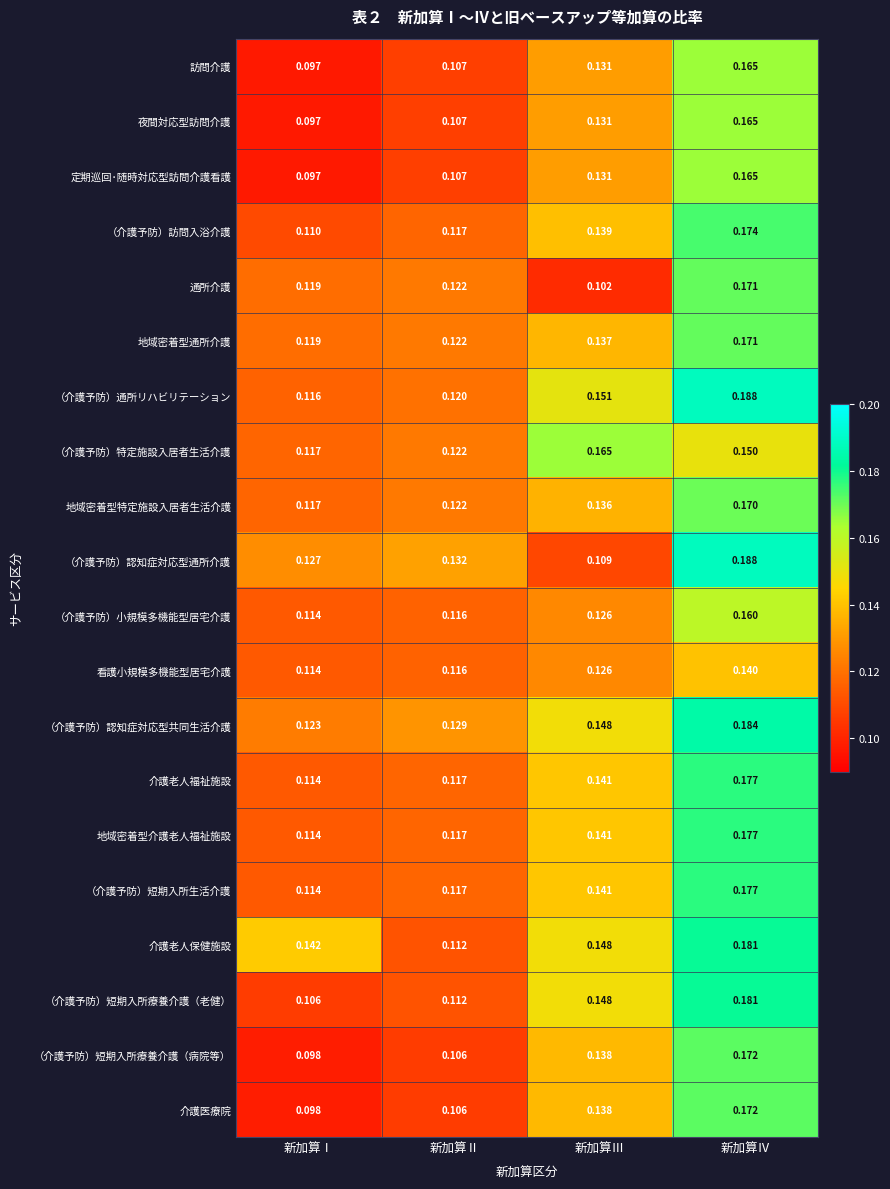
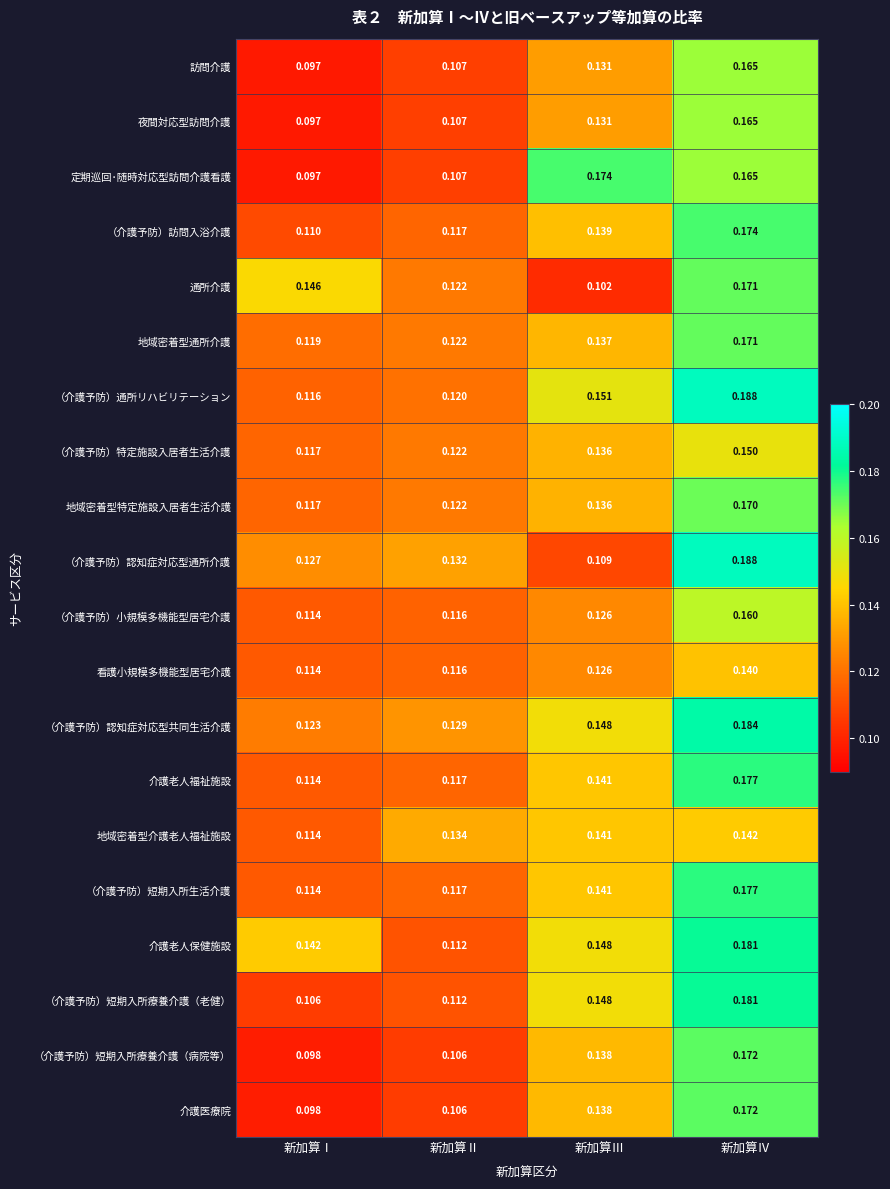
定期巡回･随時対応型訪問介護看護, 新加算Ⅲ: 0.131 -> 0.174
通所介護, 新加算Ⅰ: 0.119 -> 0.146
（介護予防）特定施設入居者生活介護, 新加算Ⅲ: 0.165 -> 0.136
地域密着型介護老人福祉施設, 新加算Ⅱ: 0.117 -> 0.134
地域密着型介護老人福祉施設, 新加算Ⅳ: 0.177 -> 0.142
